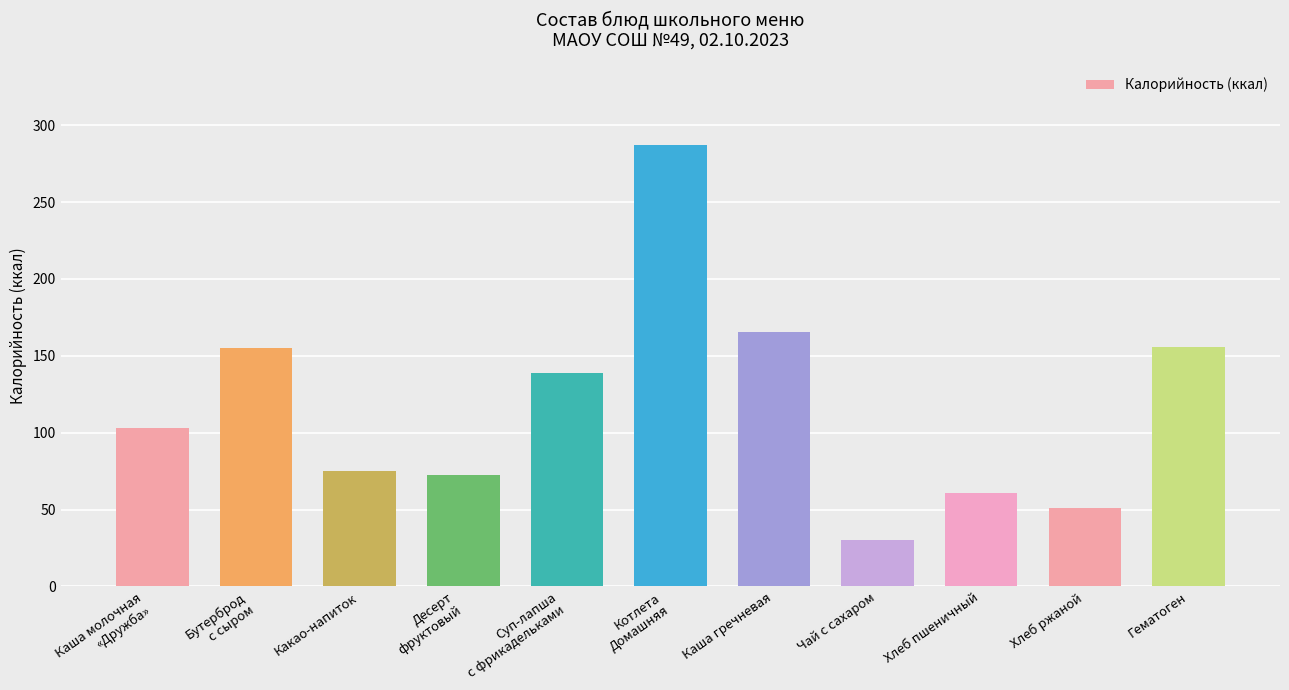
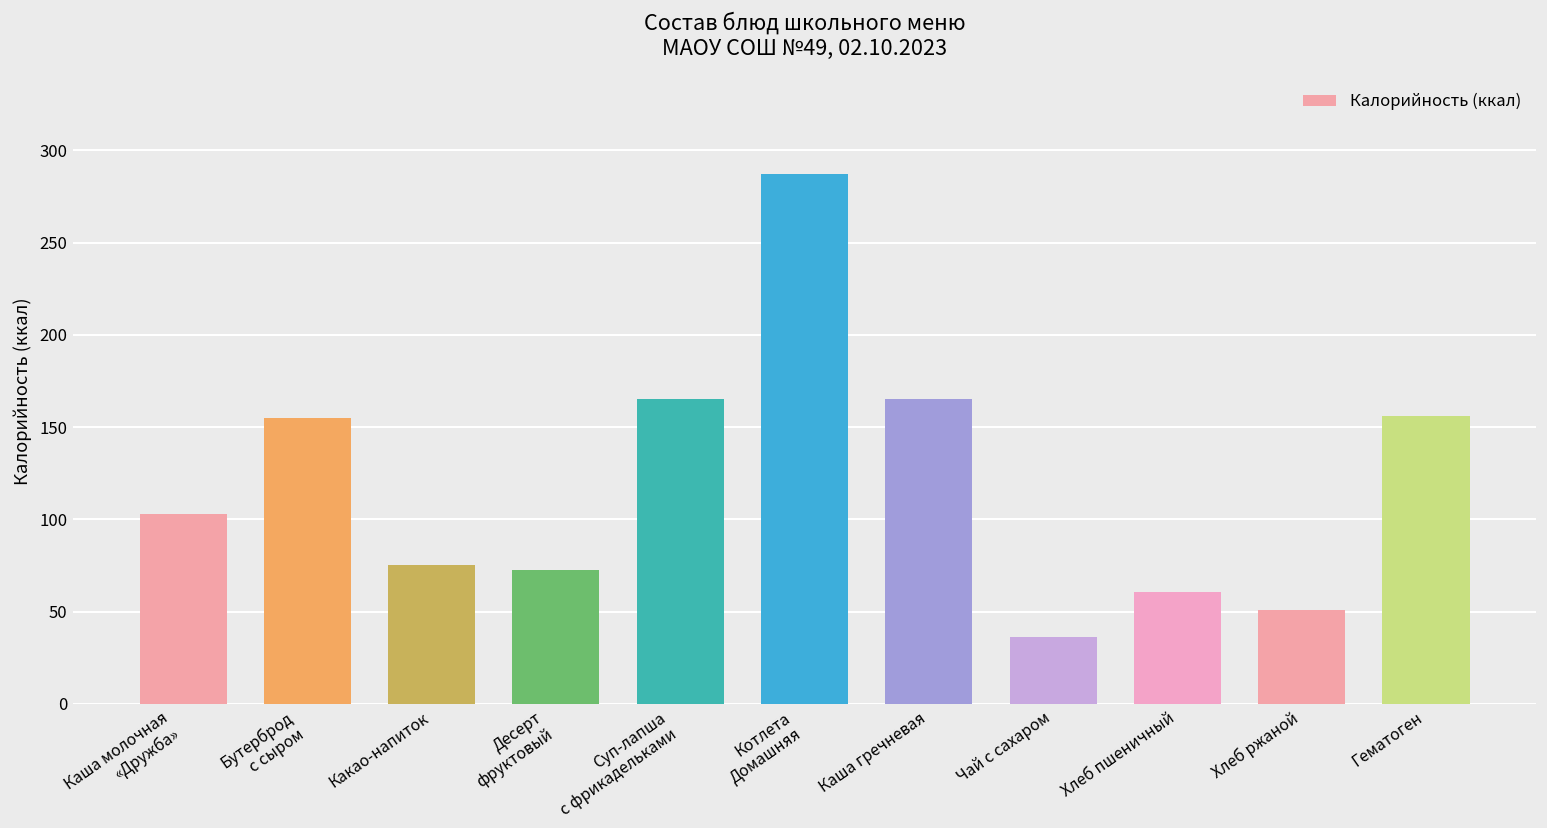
Суп-лапша с фрикадельками: 139 -> 165
Чай с сахаром: 30 -> 36
